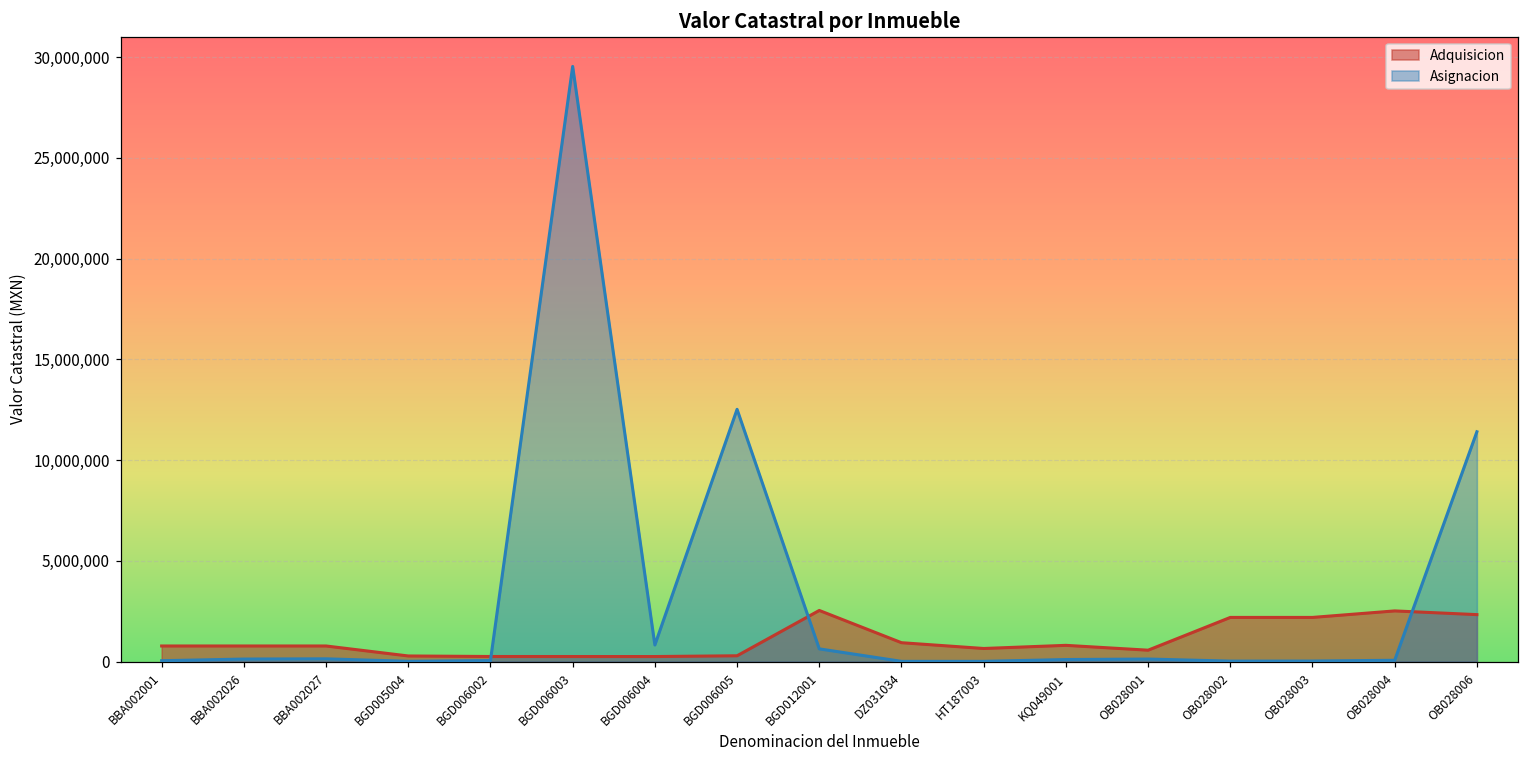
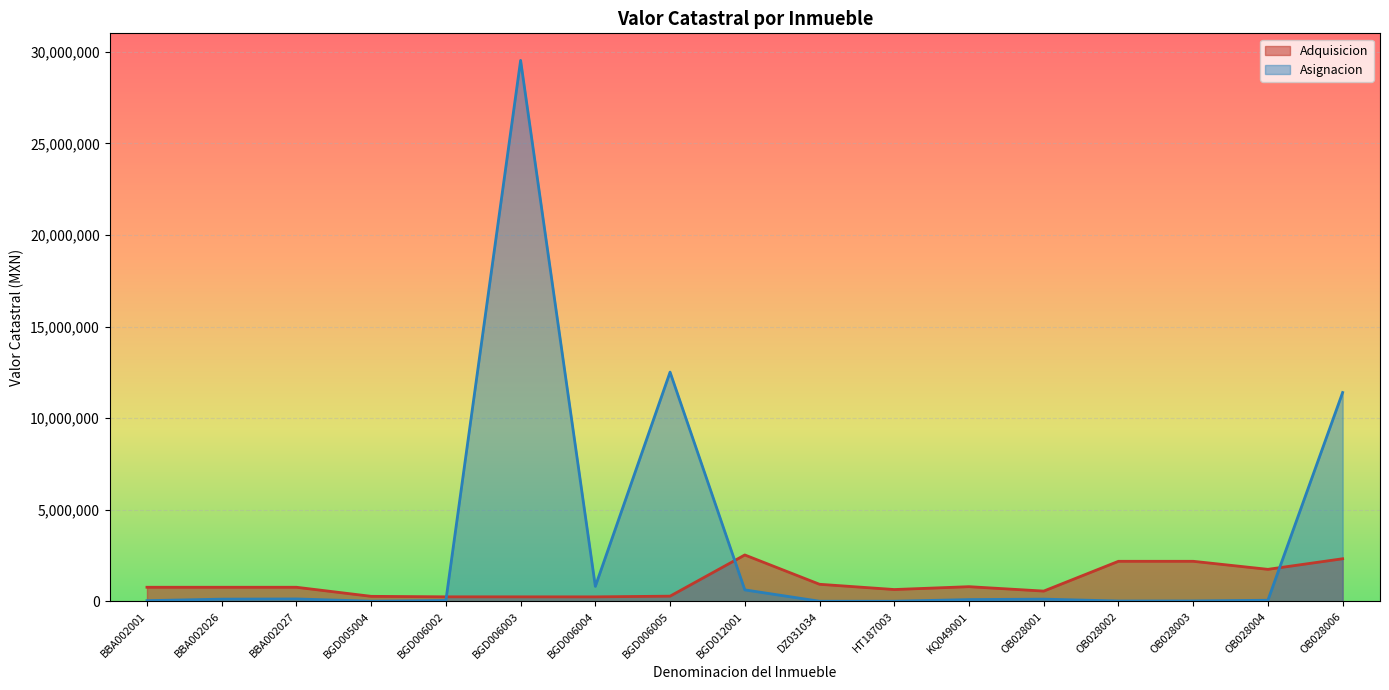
Adquisicion, OB028004: 2,500,000 -> 1,800,000
